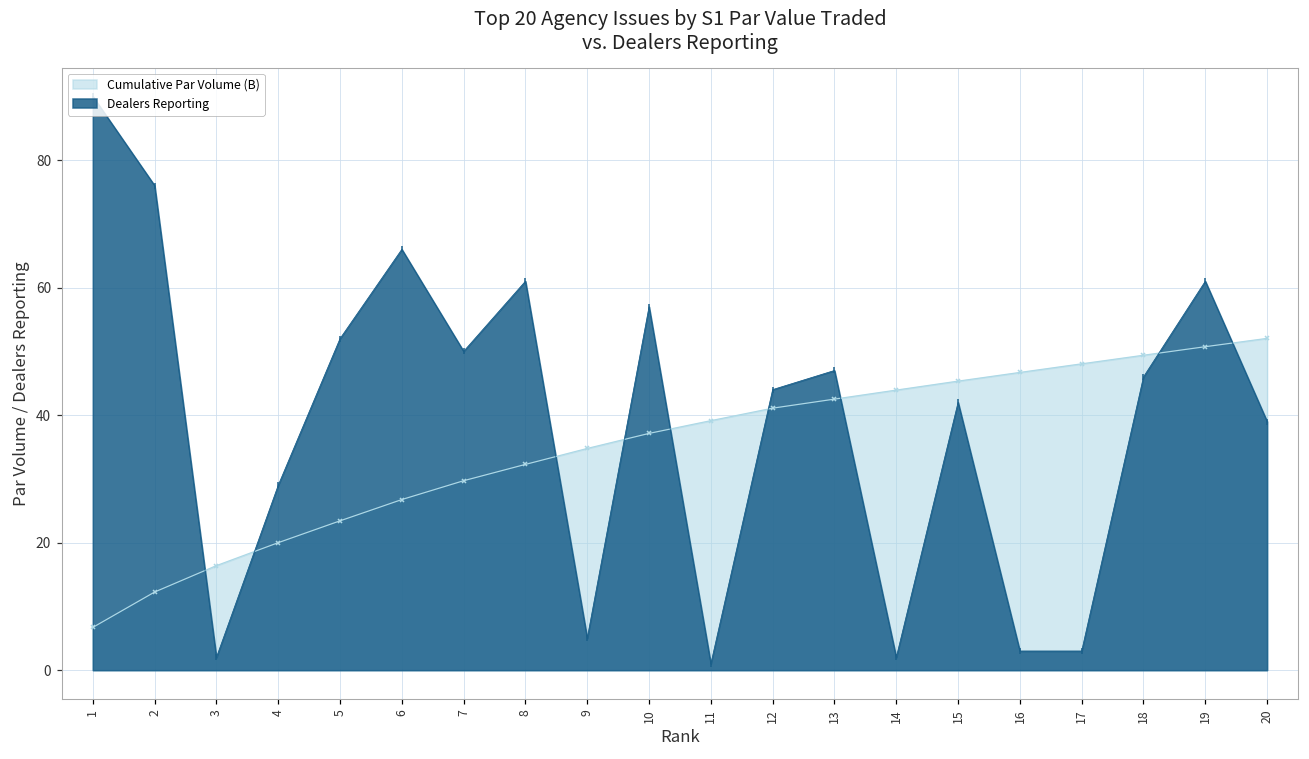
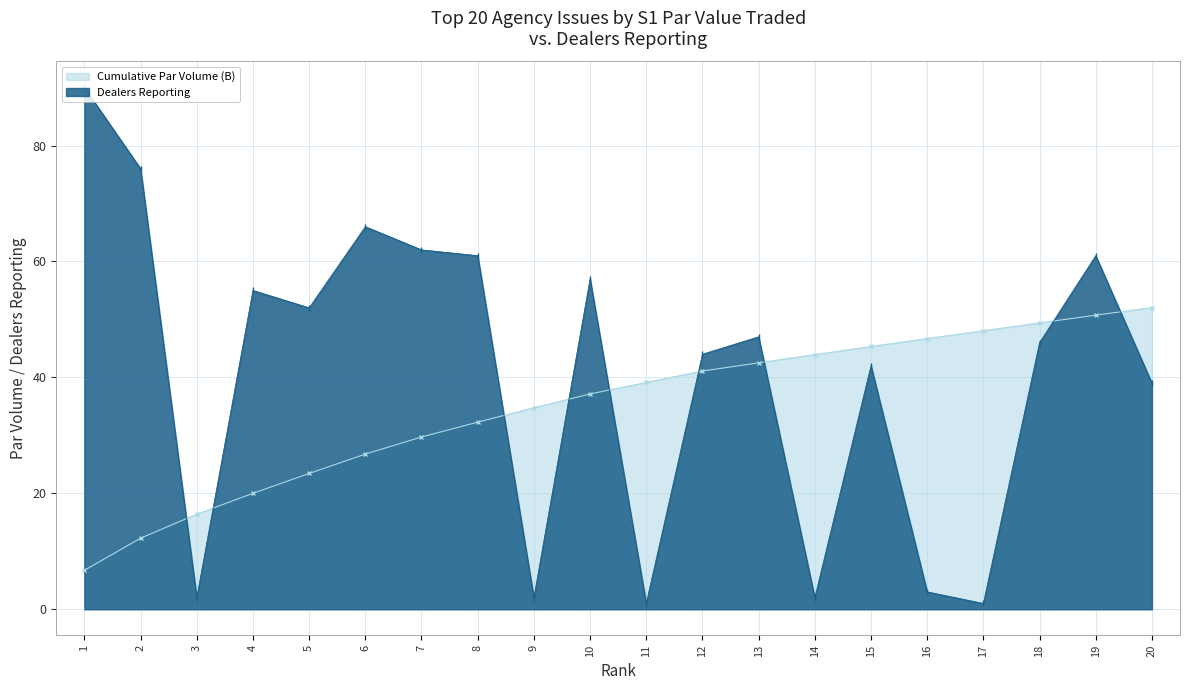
Dealers Reporting, 4: 29 -> 55
Dealers Reporting, 7: 50 -> 62
Dealers Reporting, 9: 5 -> 2
Dealers Reporting, 17: 3 -> 1
